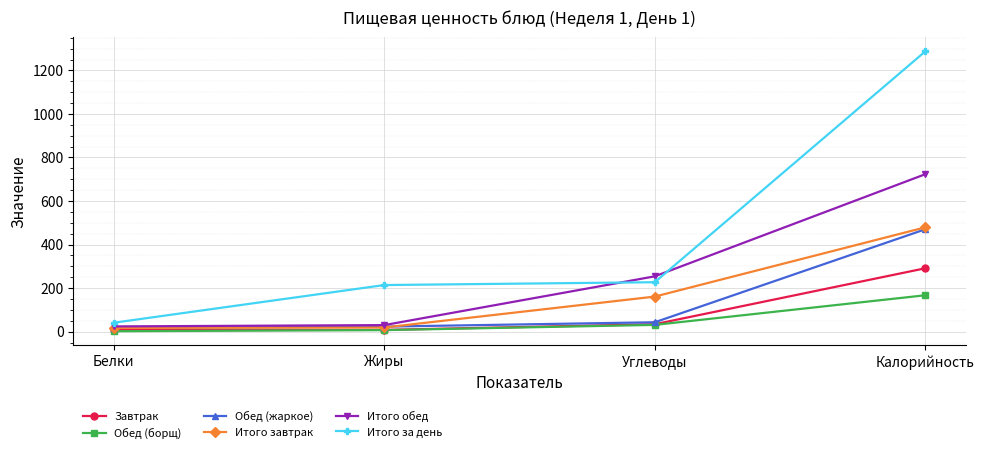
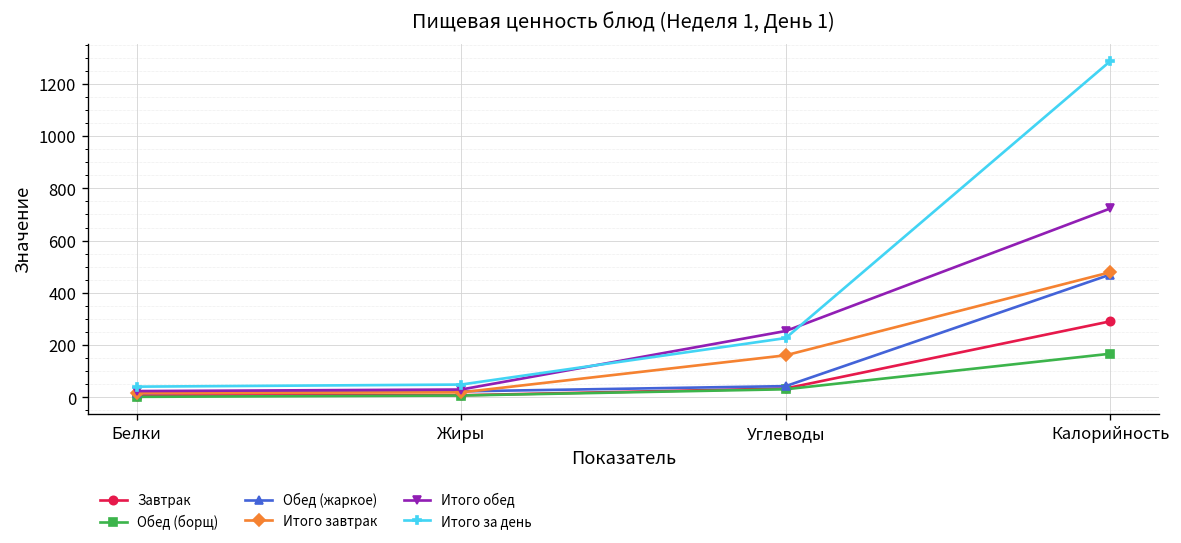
Итого за день, Жиры: 210 -> 50
